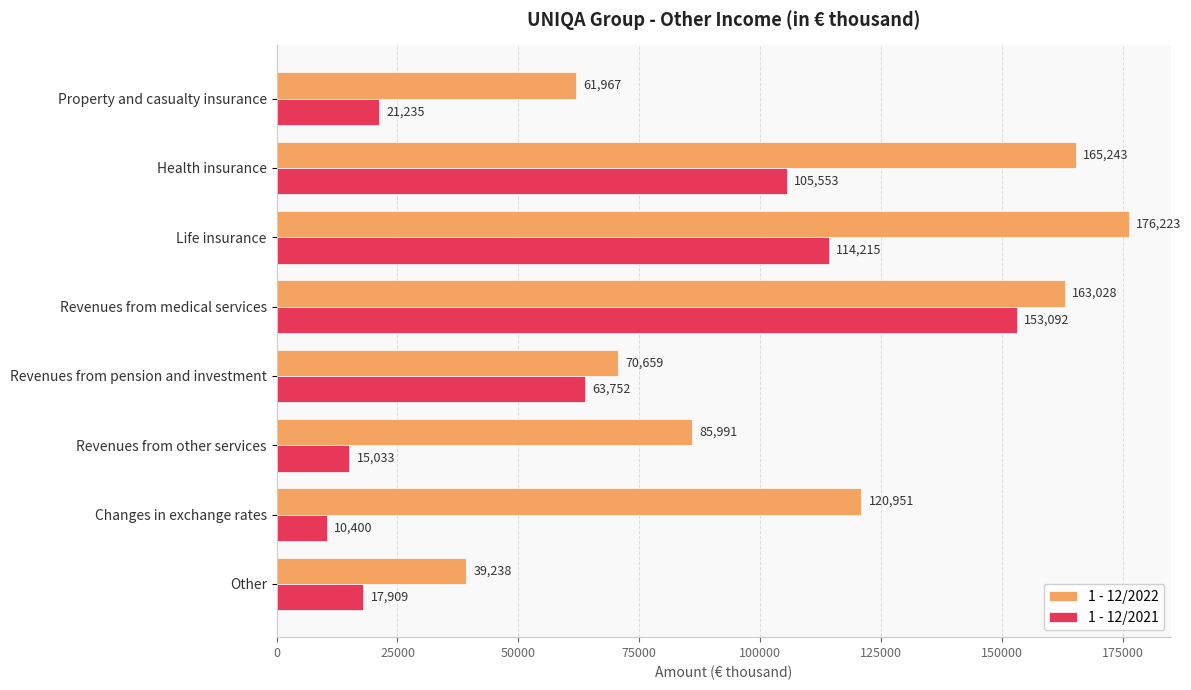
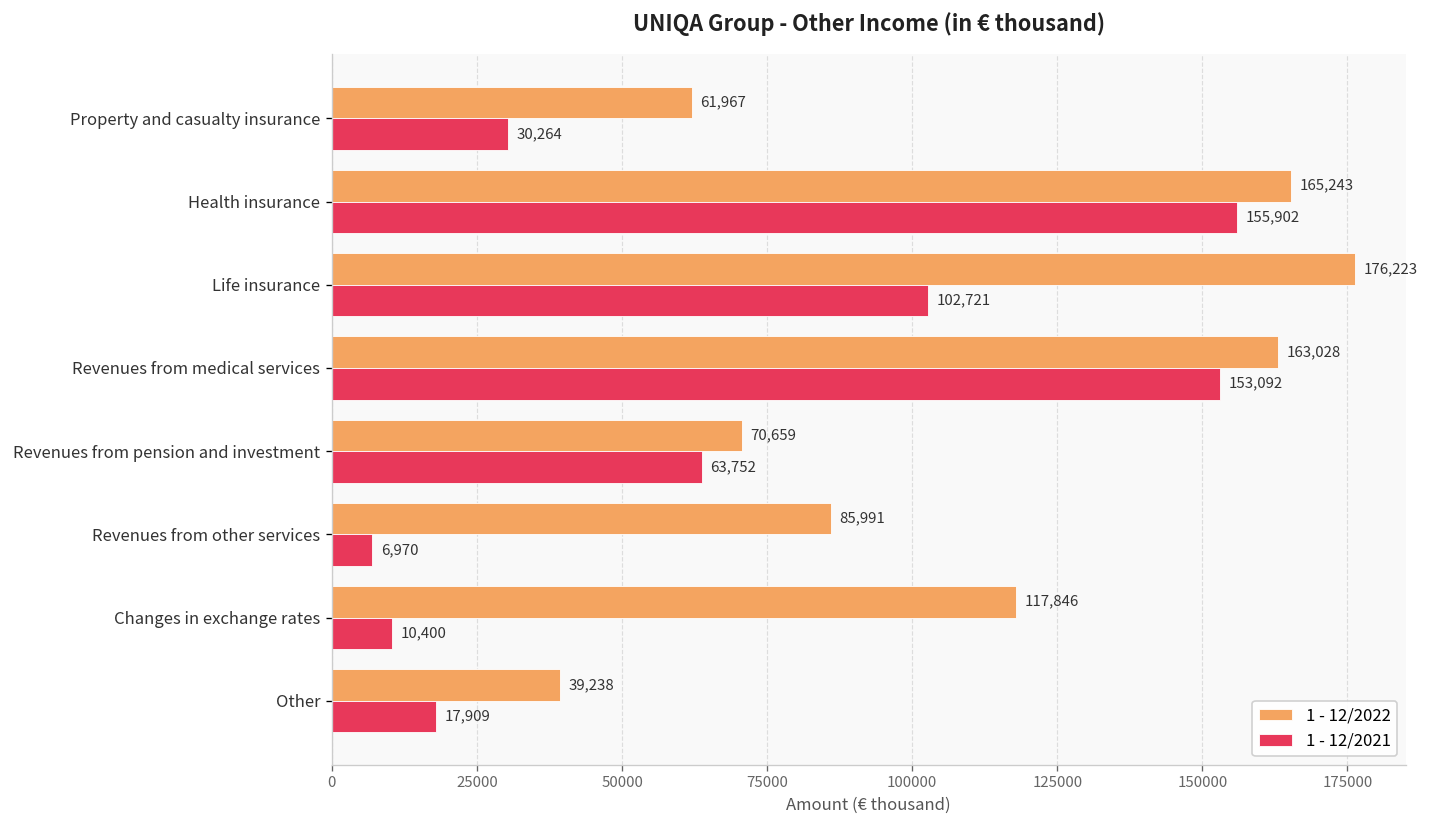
1 - 12/2021, Property and casualty insurance: 21,235 -> 30,264
1 - 12/2021, Health insurance: 105,553 -> 155,902
1 - 12/2021, Life insurance: 114,215 -> 102,721
1 - 12/2021, Revenues from other services: 15,033 -> 6,970
1 - 12/2022, Changes in exchange rates: 120,951 -> 117,846
